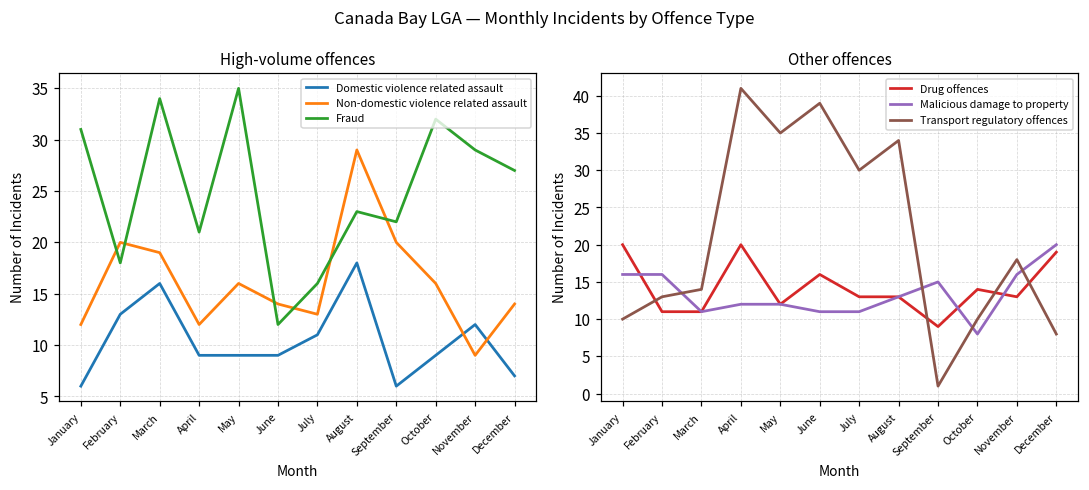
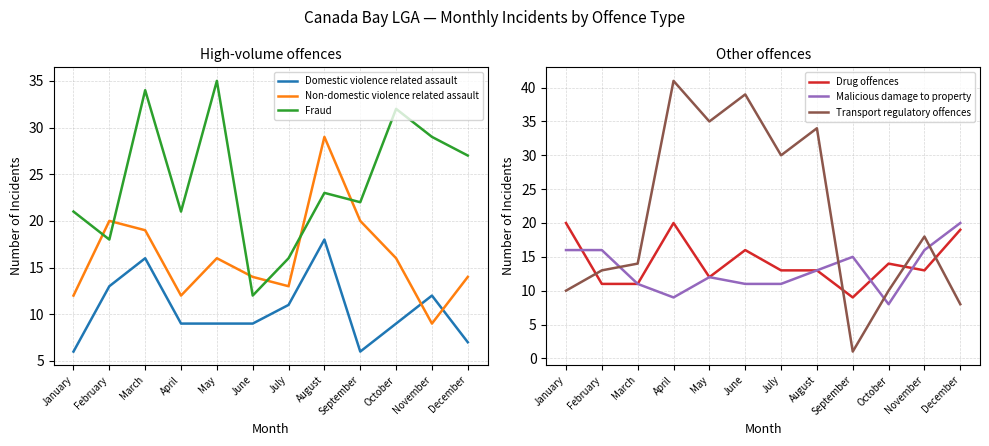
High-volume offences, Fraud, January: 31 -> 21
Other offences, Malicious damage to property, April: 12 -> 9
